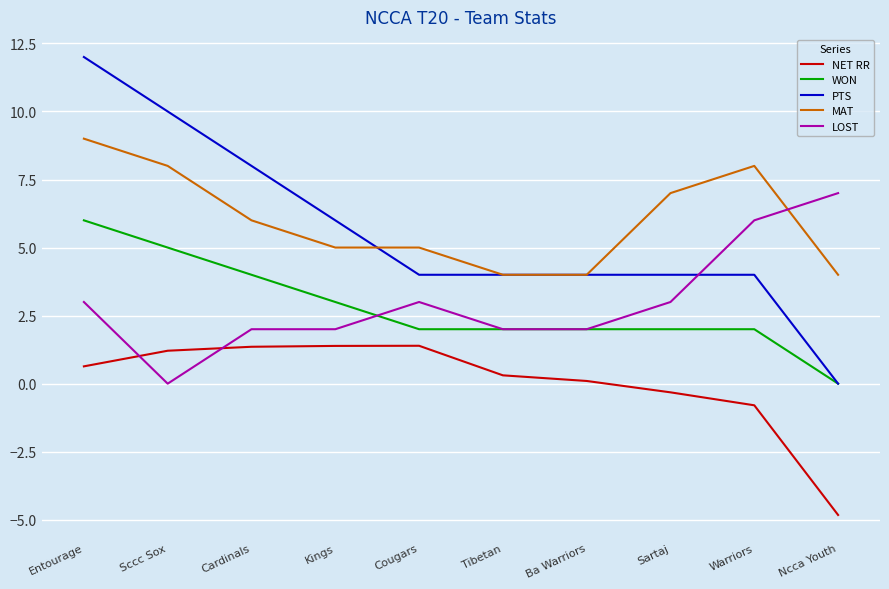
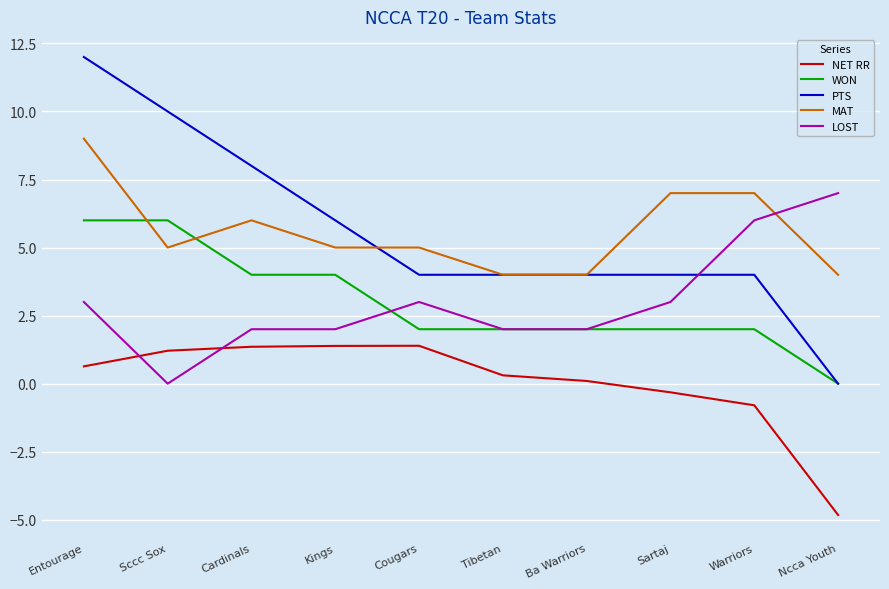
WON, Sccc Sox: 5 -> 6
MAT, Sccc Sox: 8 -> 5
WON, Kings: 3 -> 4
MAT, Warriors: 8 -> 7
